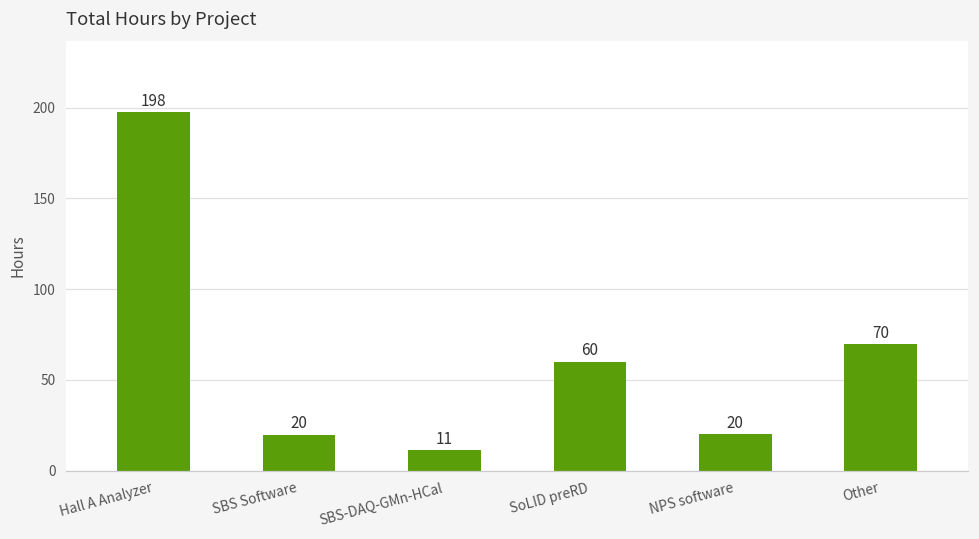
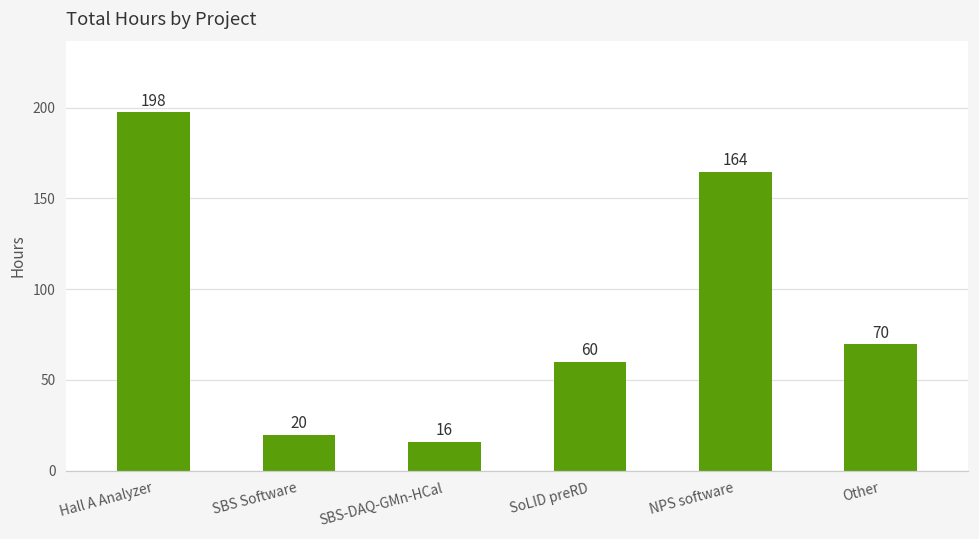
SBS-DAQ-GMn-HCal: 11 -> 16
NPS software: 20 -> 164
